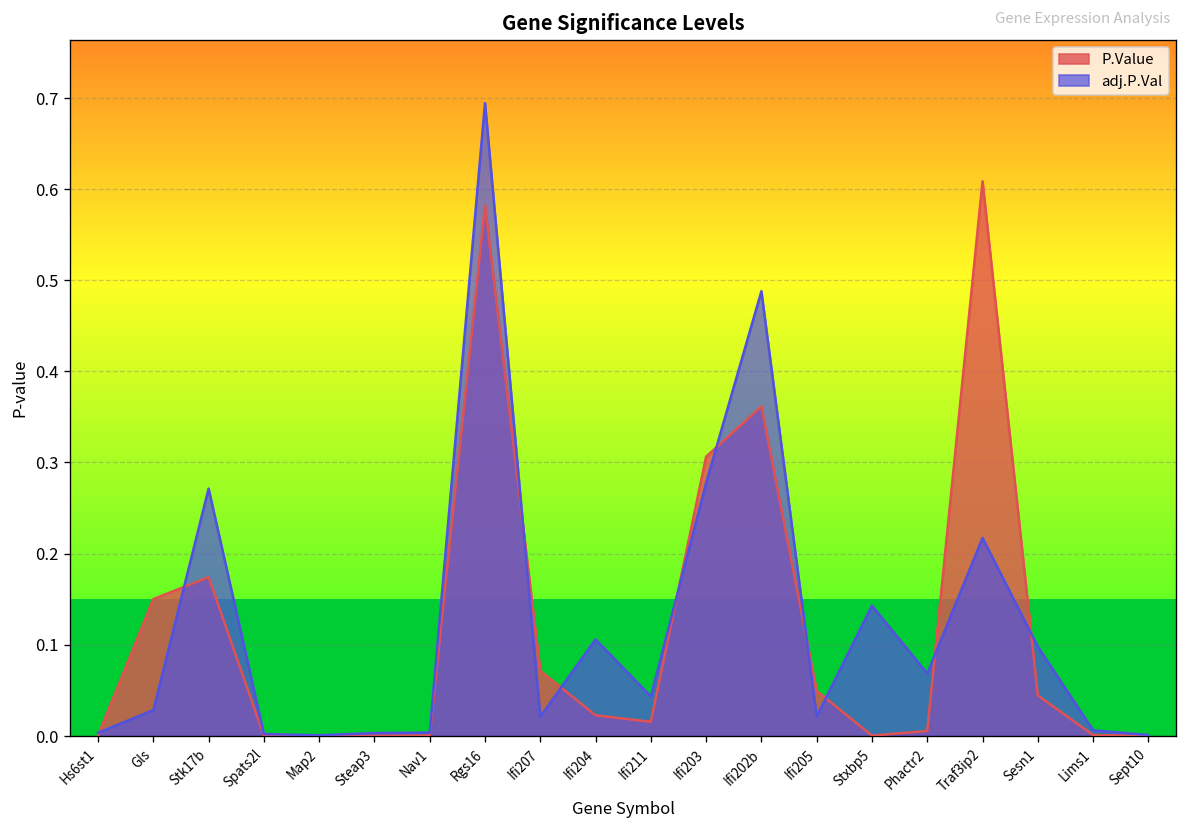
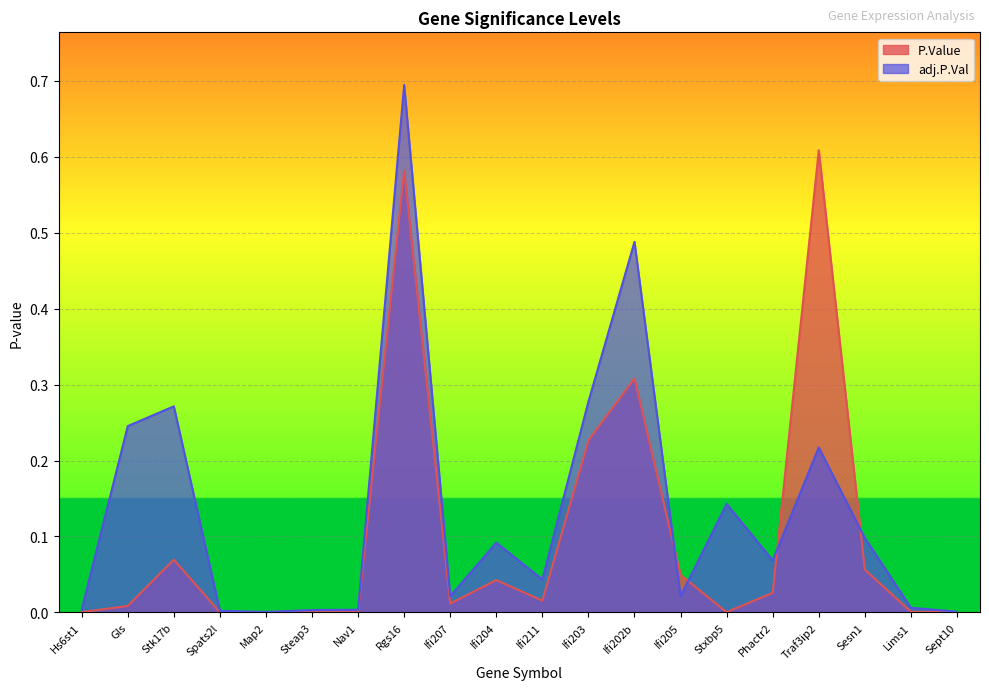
P.Value, Gls: 0.15 -> 0.01
adj.P.Val, Gls: 0.03 -> 0.25
P.Value, Stk17b: 0.17 -> 0.07
P.Value, Ifi207: 0.07 -> 0.01
P.Value, Ifi204: 0.02 -> 0.04
adj.P.Val, Ifi204: 0.11 -> 0.09
P.Value, Ifi203: 0.31 -> 0.23
P.Value, Ifi202b: 0.36 -> 0.31
P.Value, Phactr2: 0.01 -> 0.03
P.Value, Sesn1: 0.04 -> 0.06
